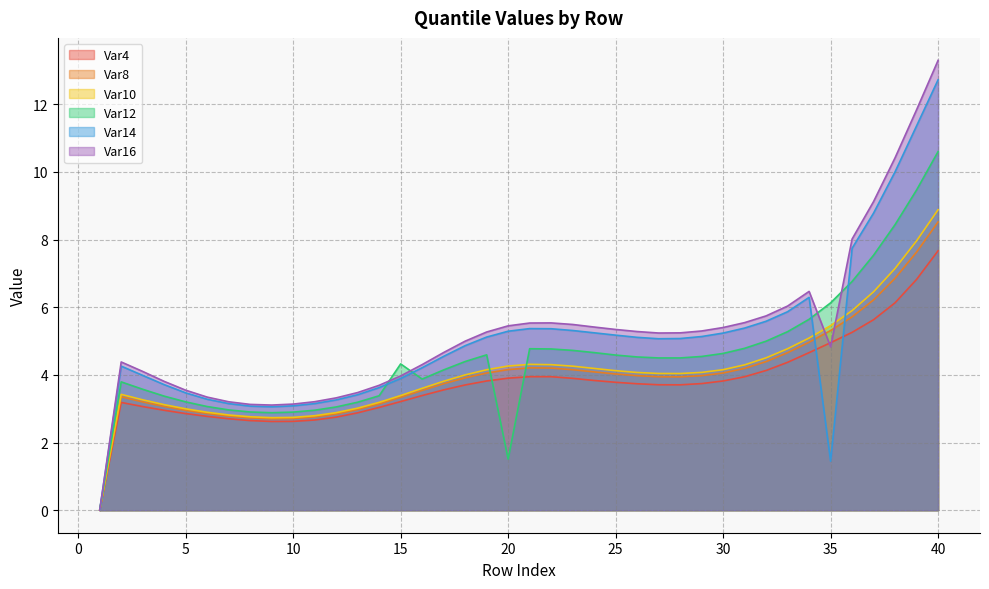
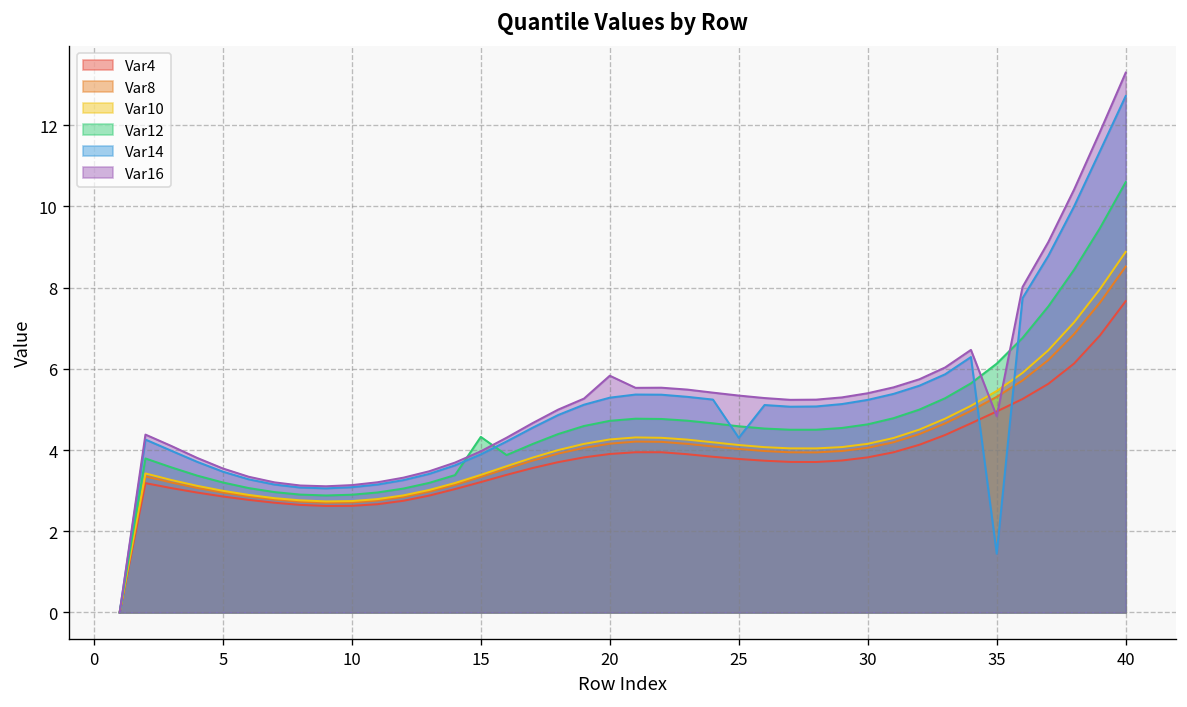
Var12, 20: 1.5 -> 4.7
Var16, 20: 5.4 -> 5.8
Var14, 25: 5.2 -> 4.3
